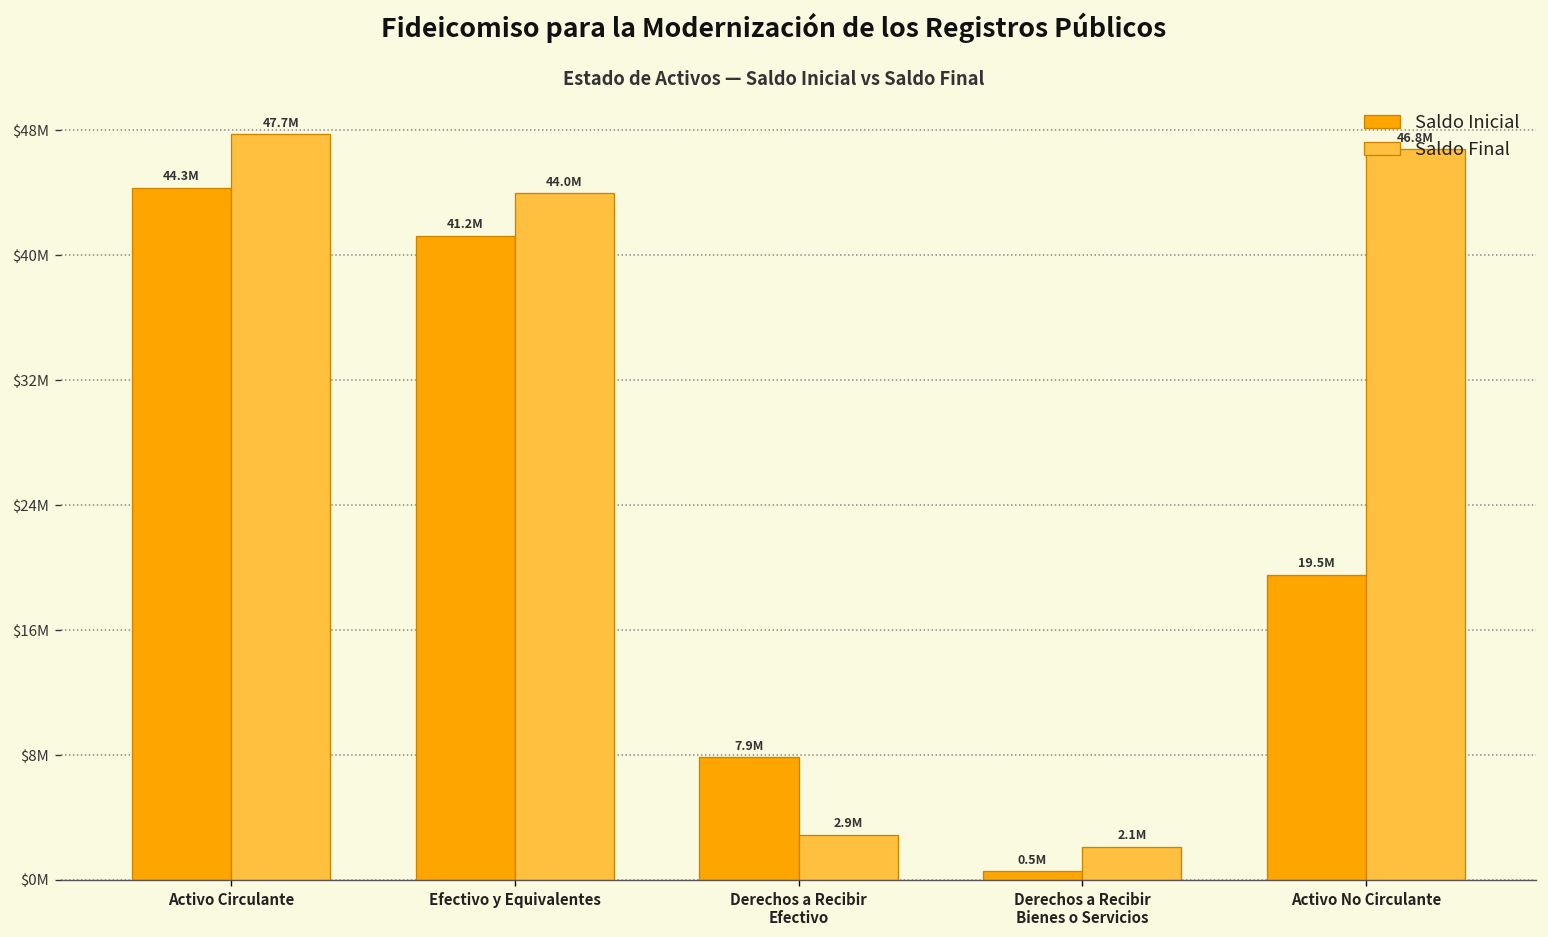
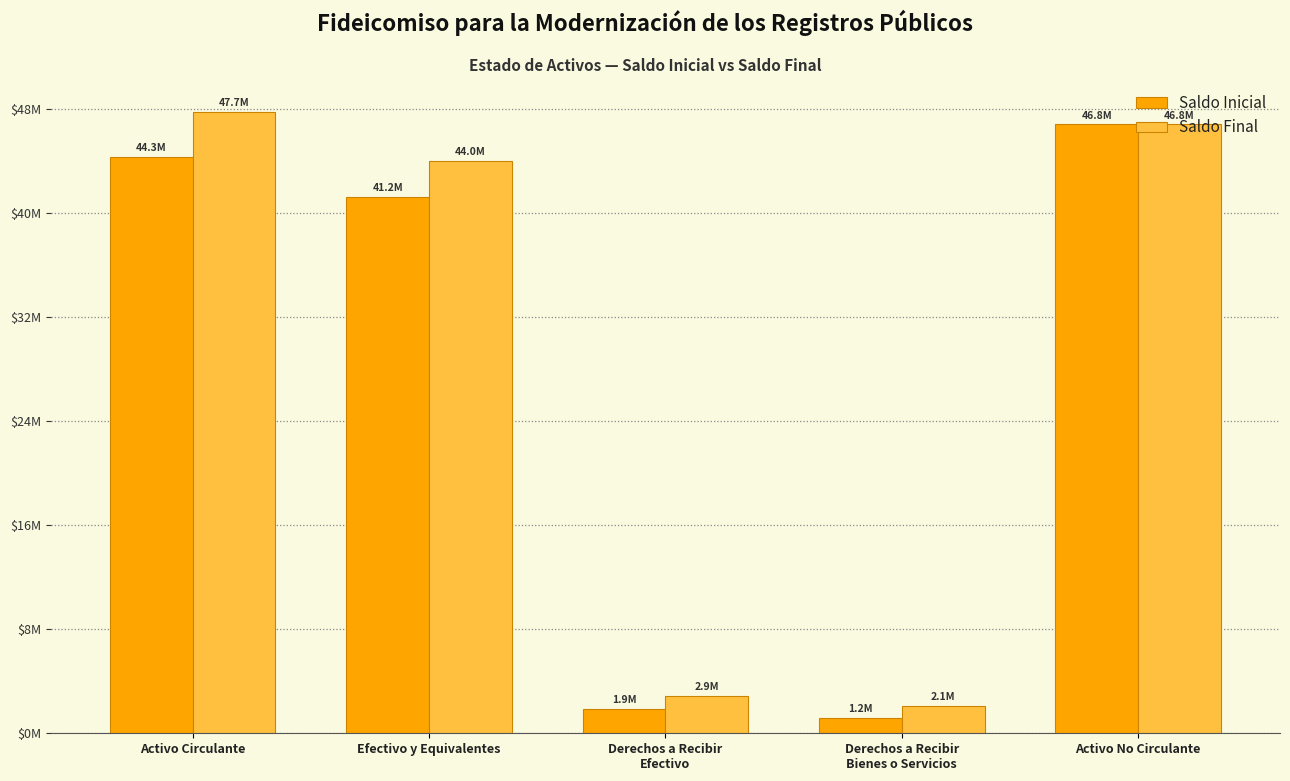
Saldo Inicial, Derechos a Recibir Efectivo: 7.9M -> 1.9M
Saldo Inicial, Derechos a Recibir Bienes o Servicios: 0.5M -> 1.2M
Saldo Inicial, Activo No Circulante: 19.5M -> 46.8M
